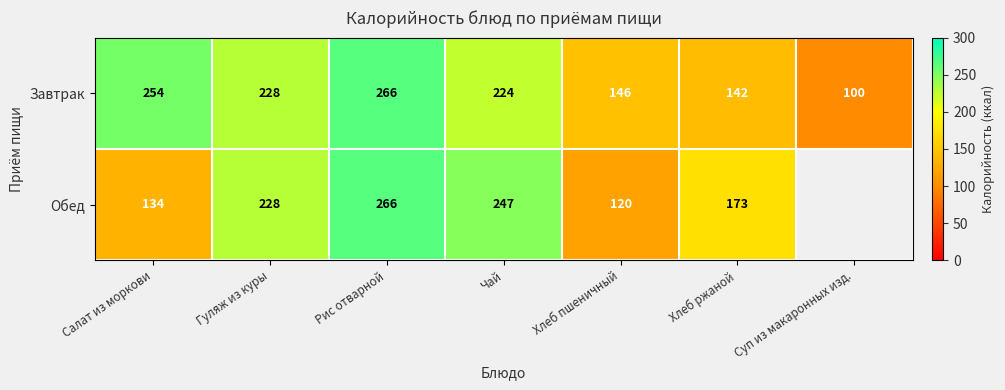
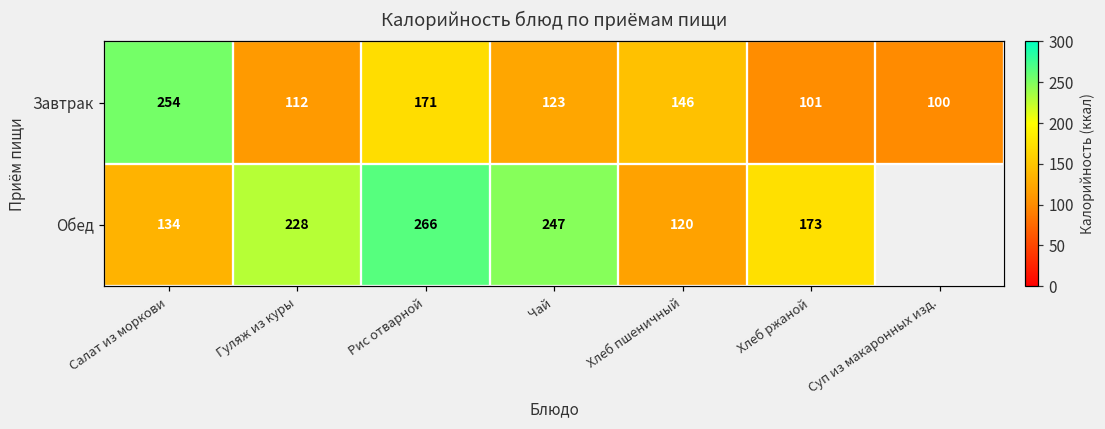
Завтрак, Гуляж из куры: 228 -> 112
Завтрак, Рис отварной: 266 -> 171
Завтрак, Чай: 224 -> 123
Завтрак, Хлеб ржаной: 142 -> 101
